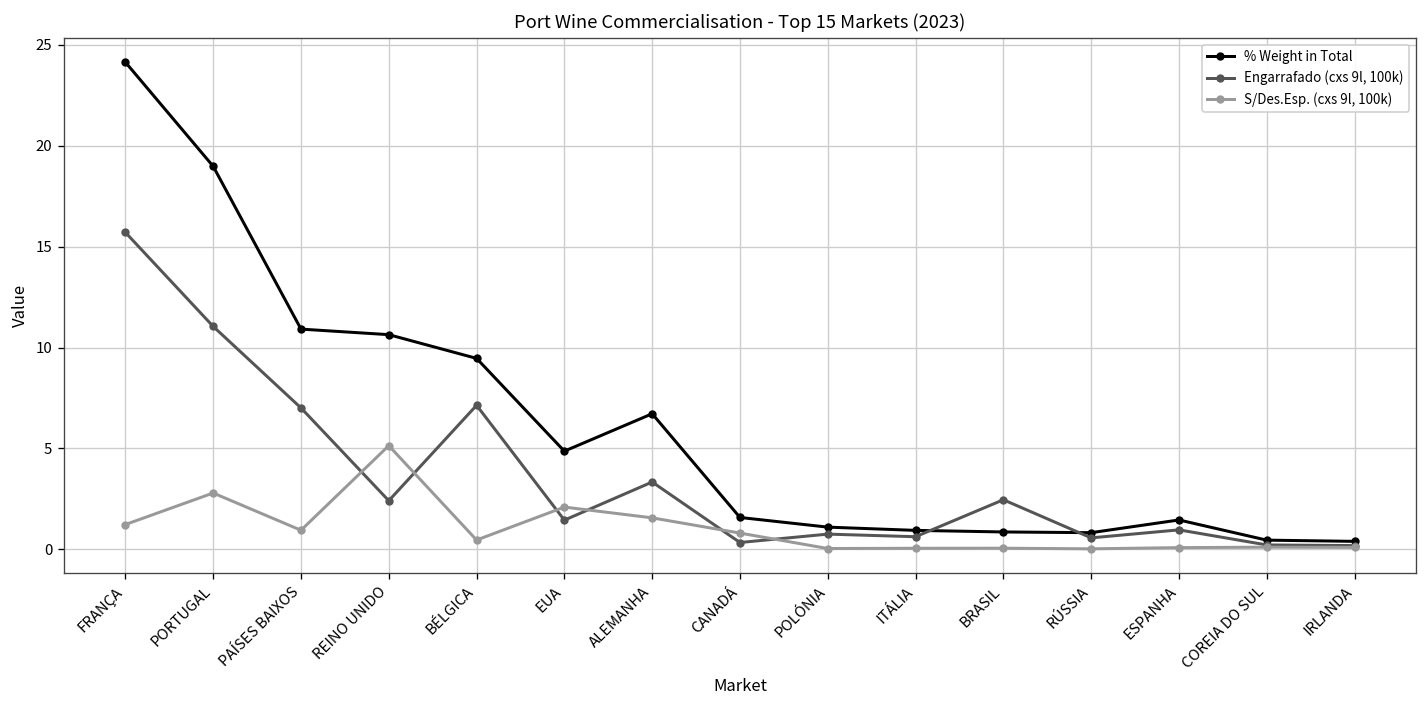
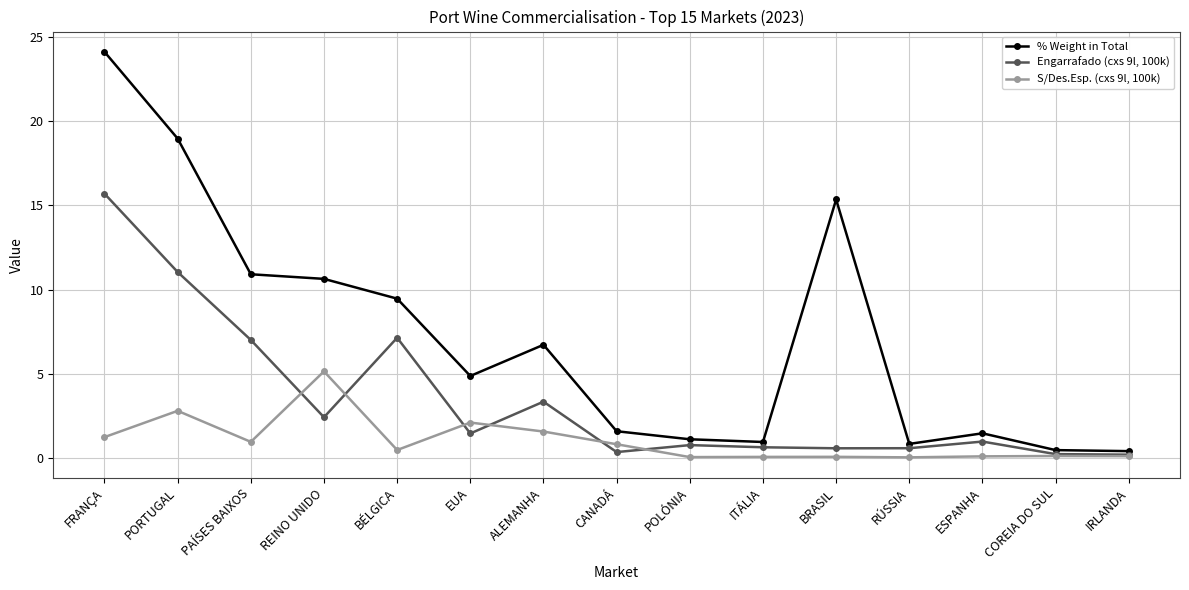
% Weight in Total, BRASIL: 0.9 -> 15.4
Engarrafado (cxs 9l, 100k), BRASIL: 2.5 -> 0.6
